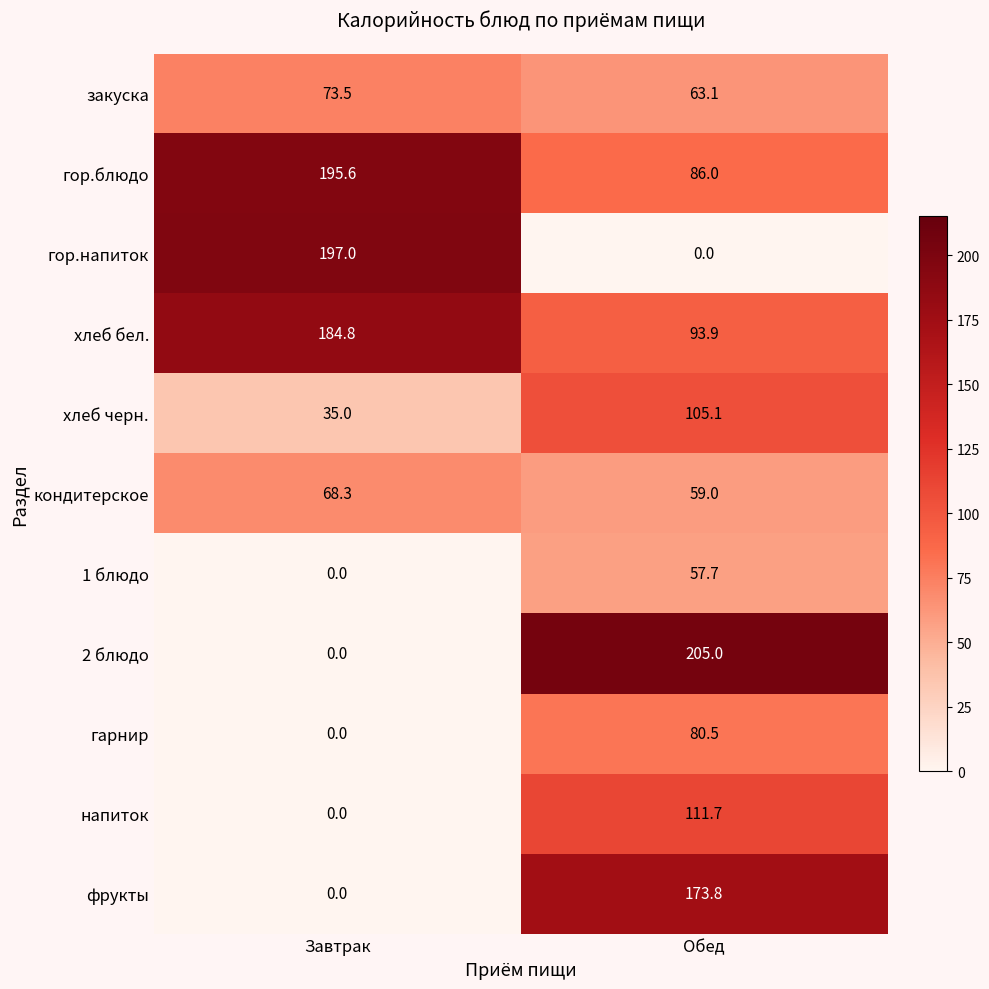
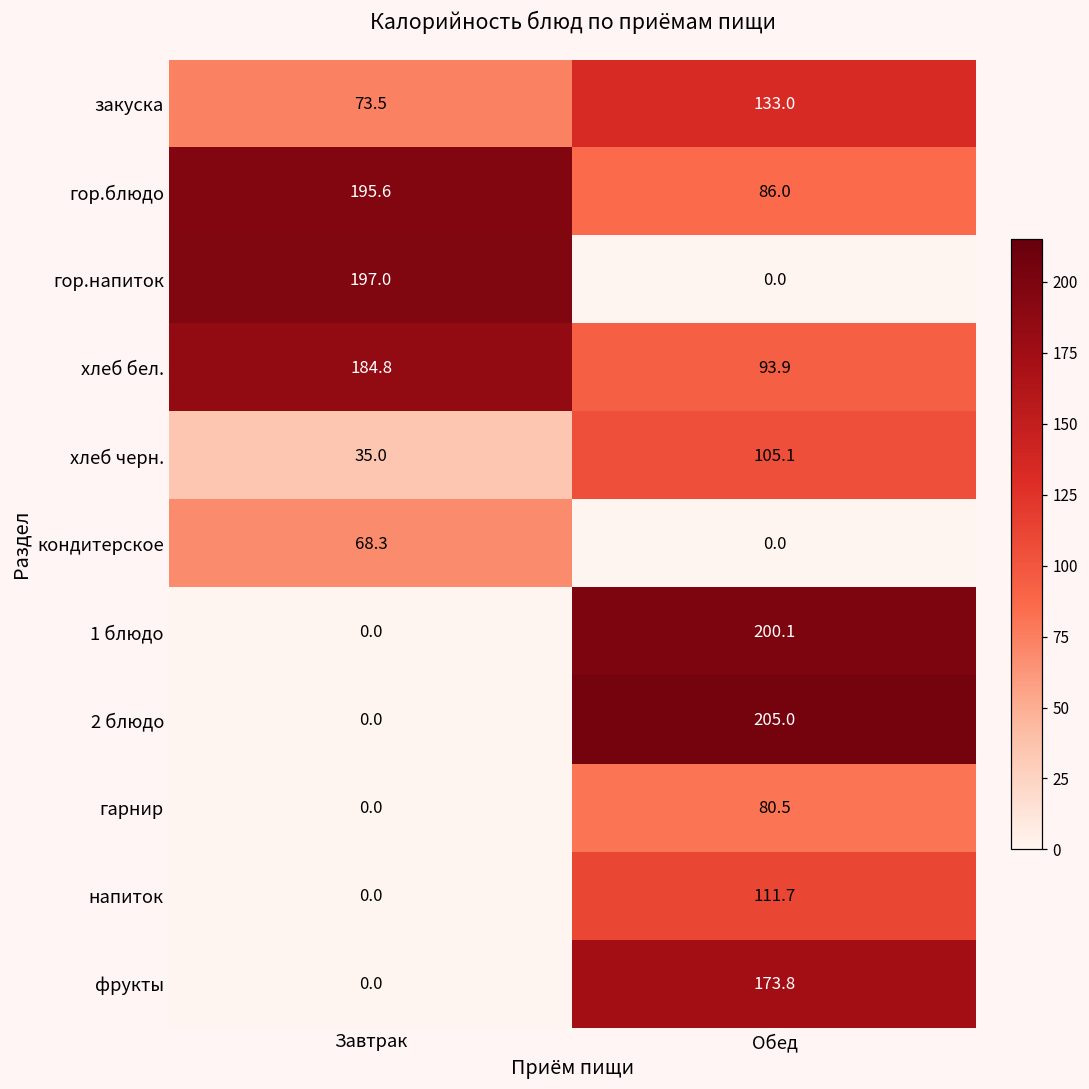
закуска, Обед: 63.1 -> 133.0
кондитерское, Обед: 59.0 -> 0.0
1 блюдо, Обед: 57.7 -> 200.1
